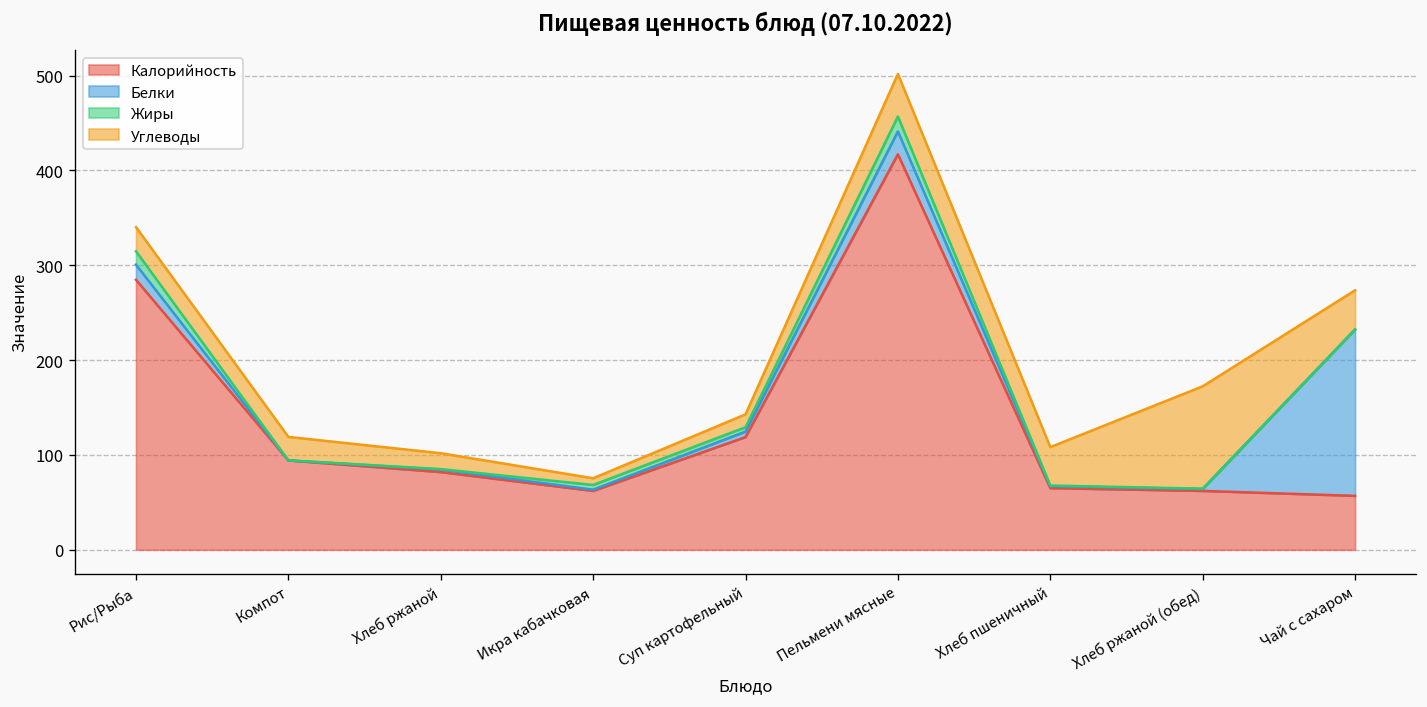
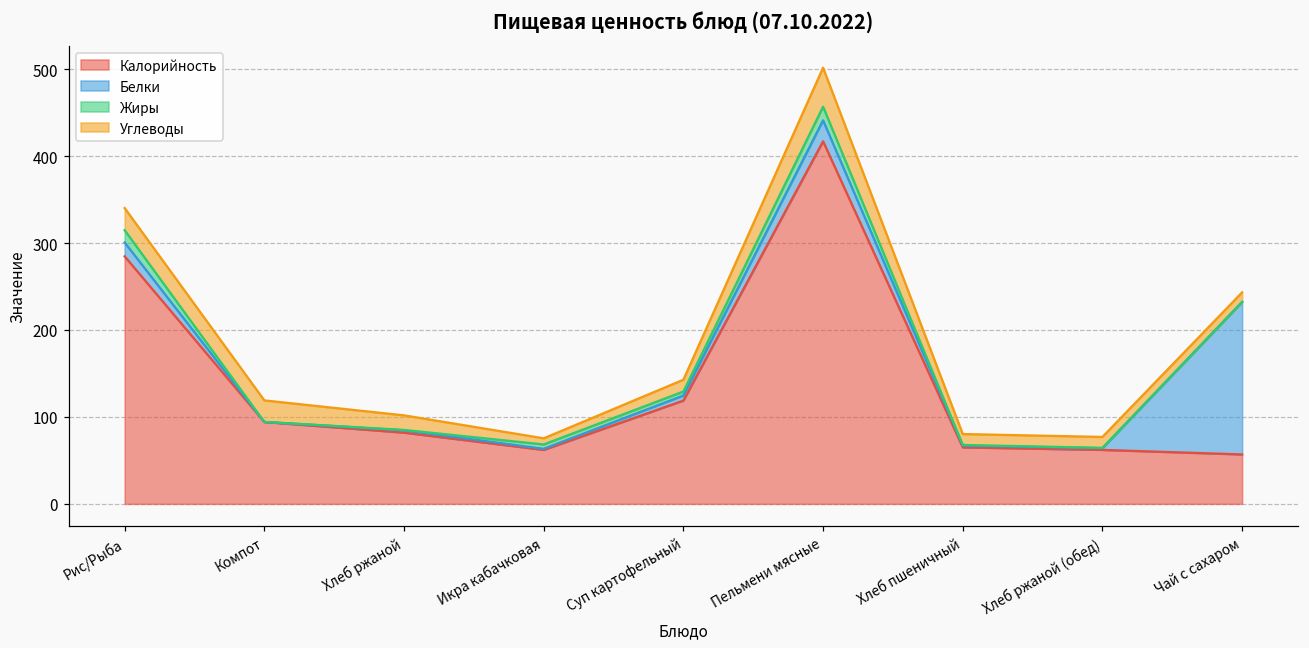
Углеводы, Хлеб пшеничный: 40 -> 10
Углеводы, Хлеб ржаной (обед): 110 -> 10
Углеводы, Чай с сахаром: 40 -> 10
